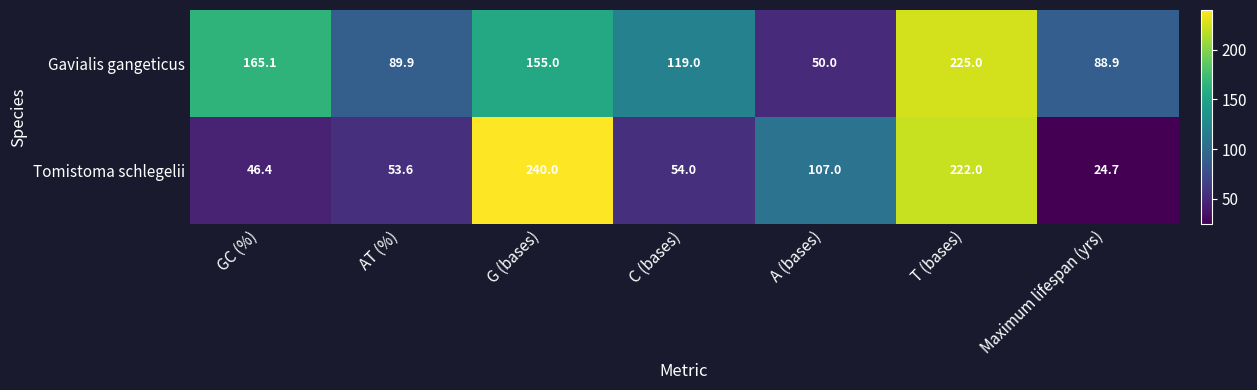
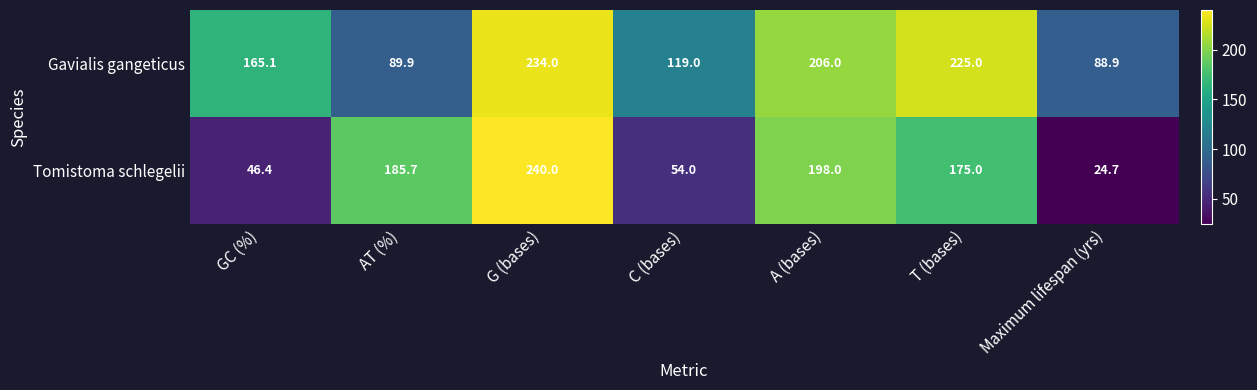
Gavialis gangeticus, G (bases): 155.0 -> 234.0
Gavialis gangeticus, A (bases): 50.0 -> 206.0
Tomistoma schlegelii, AT (%): 53.6 -> 185.7
Tomistoma schlegelii, A (bases): 107.0 -> 198.0
Tomistoma schlegelii, T (bases): 222.0 -> 175.0
